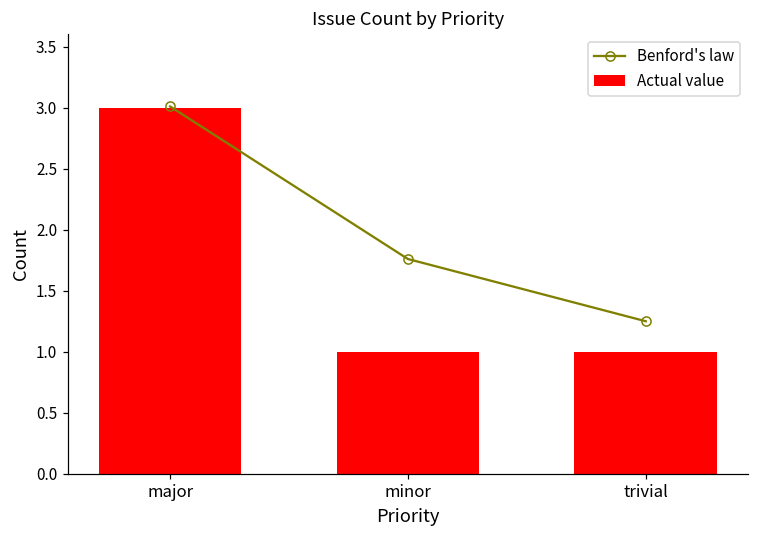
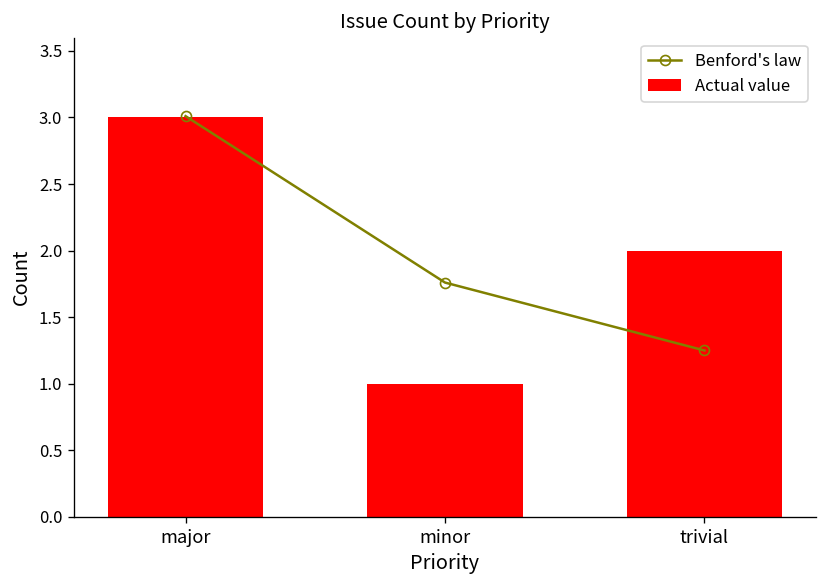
Actual value, trivial: 1 -> 2
